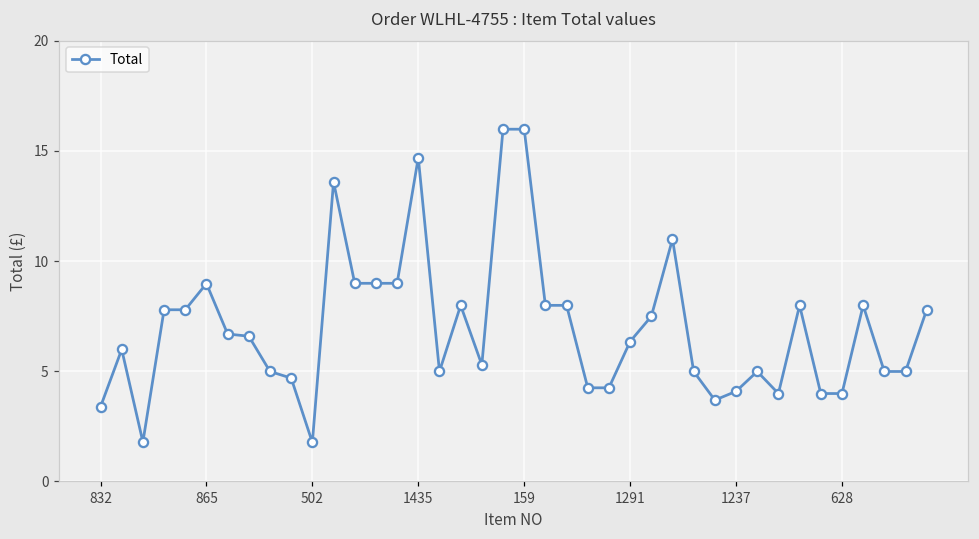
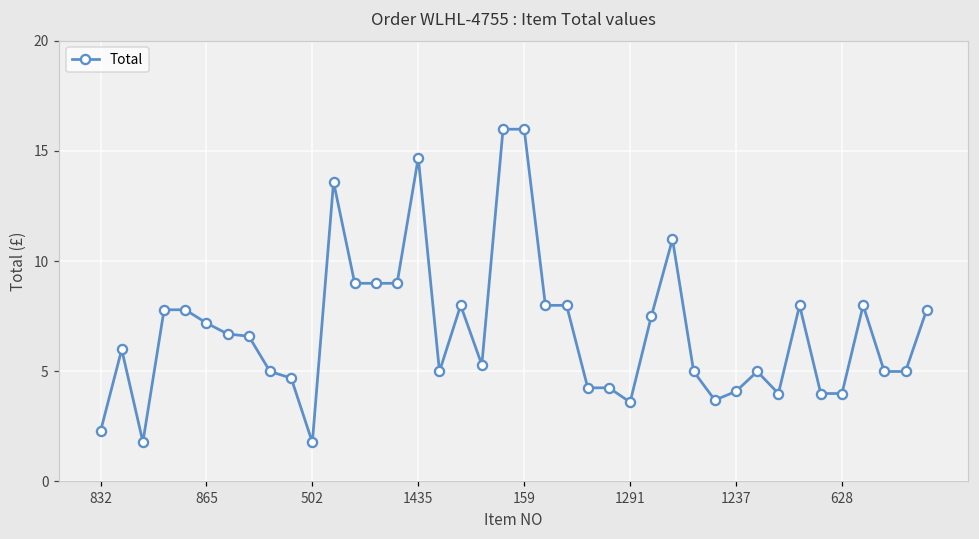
832: 3.4 -> 2.3
865: 9.0 -> 7.2
1291: 6.4 -> 3.6
